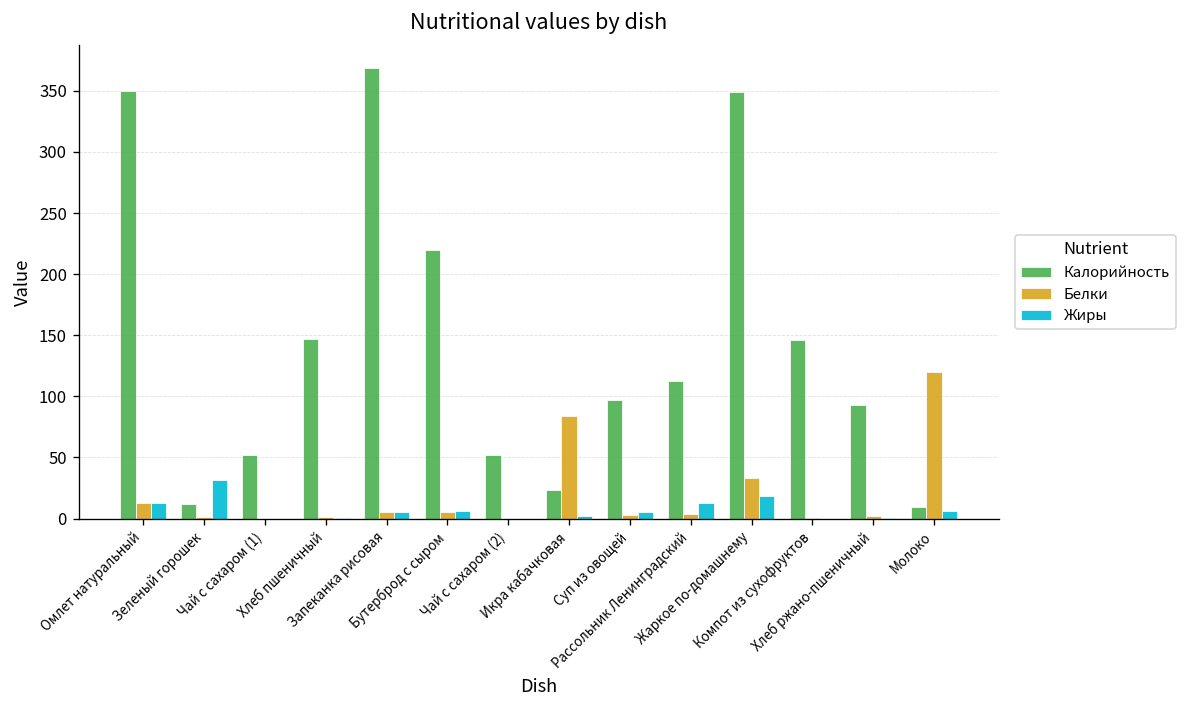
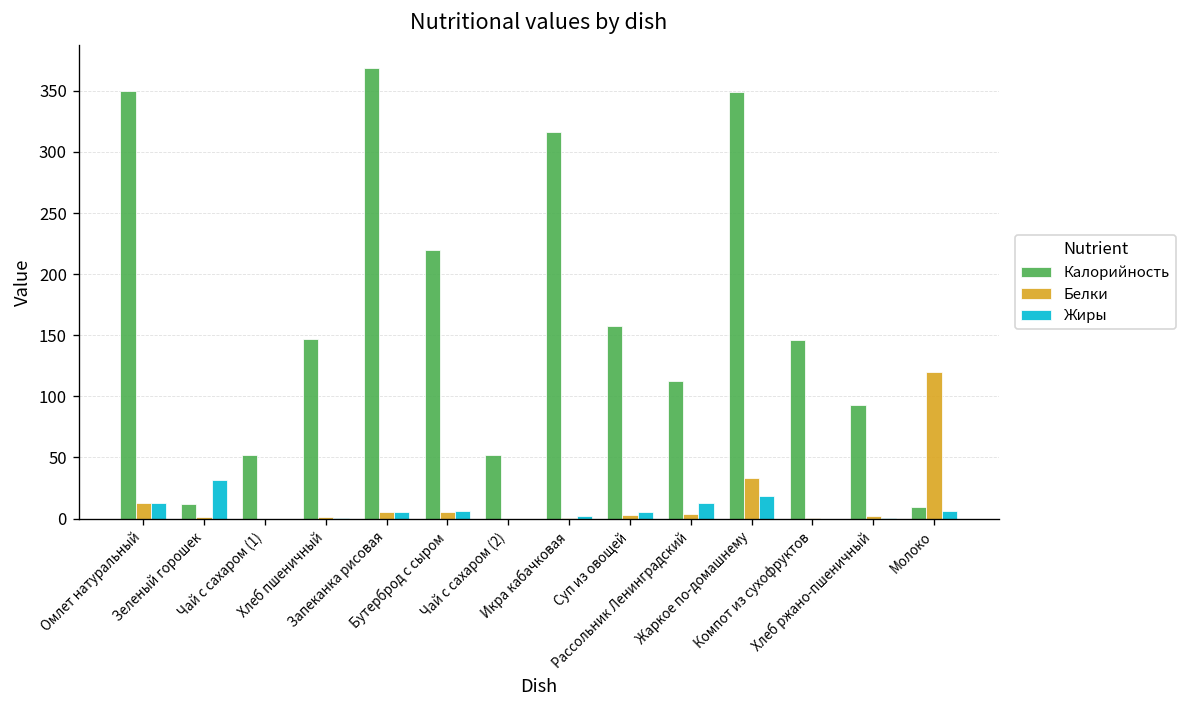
Калорийность, Икра кабачковая: 24 -> 316
Белки, Икра кабачковая: 84 -> 0
Калорийность, Суп из овощей: 97 -> 158
